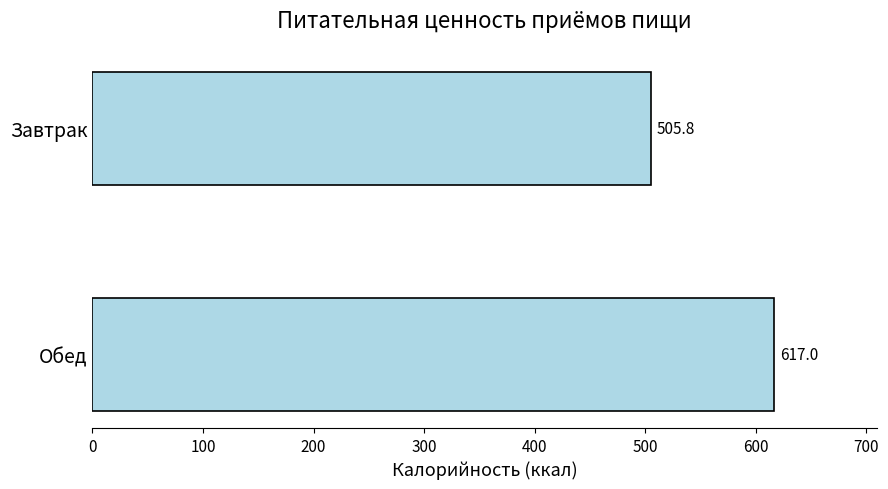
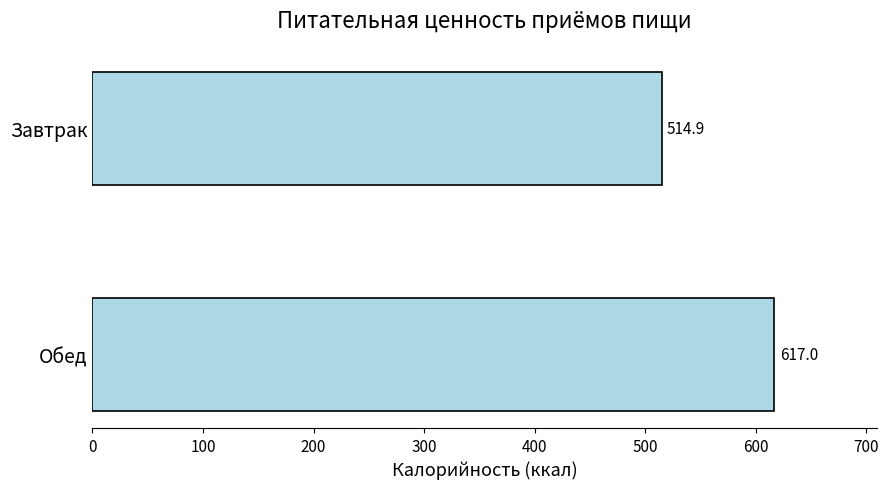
Завтрак: 505.8 -> 514.9
